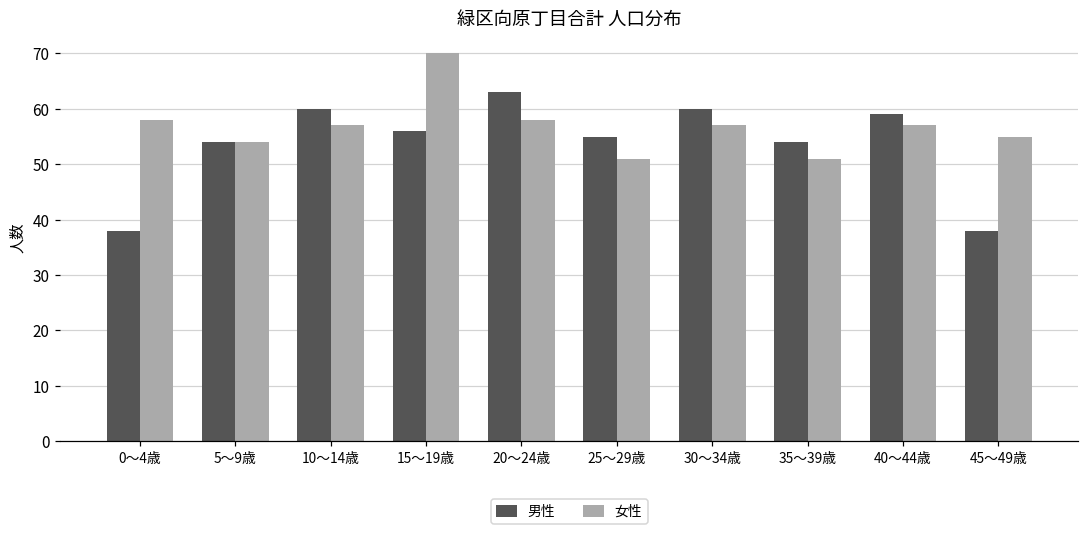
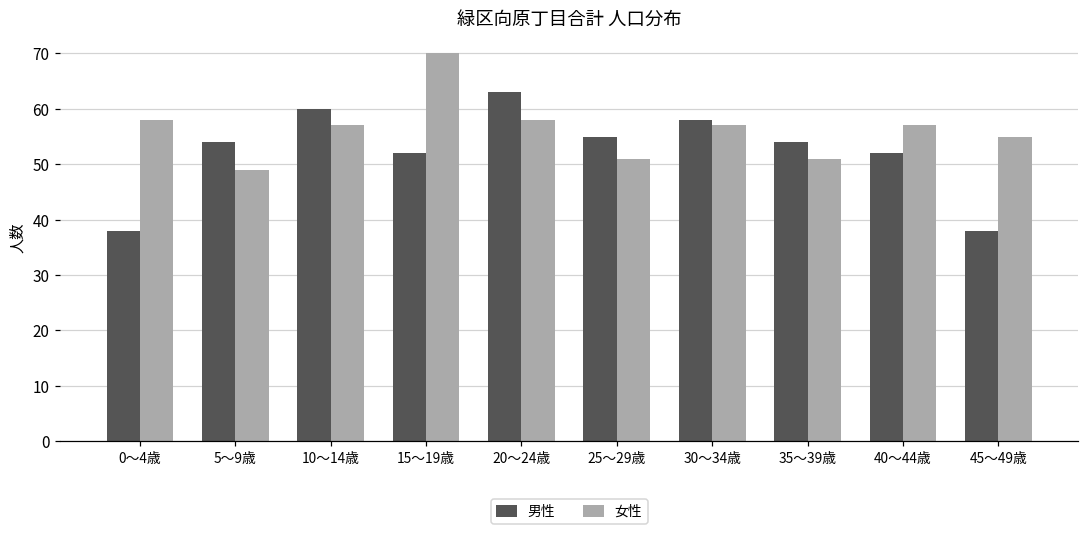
女性, 5～9歳: 54 -> 49
男性, 15～19歳: 56 -> 52
男性, 30～34歳: 60 -> 58
男性, 40～44歳: 59 -> 52
